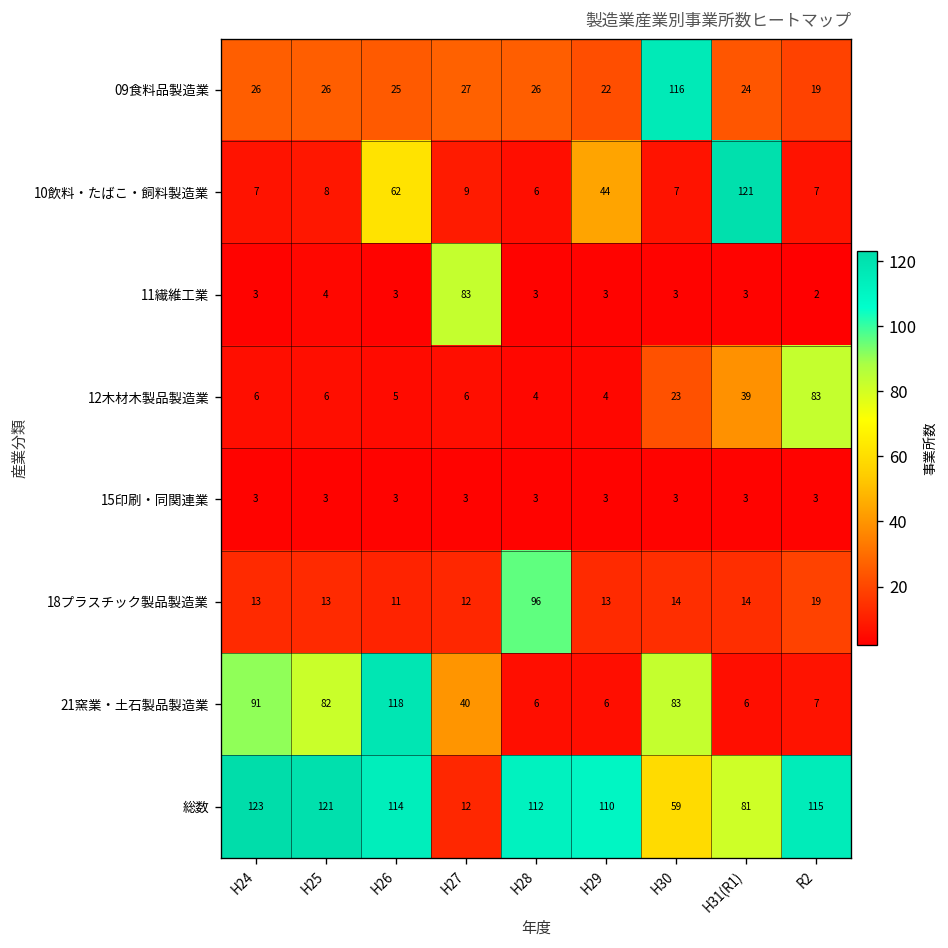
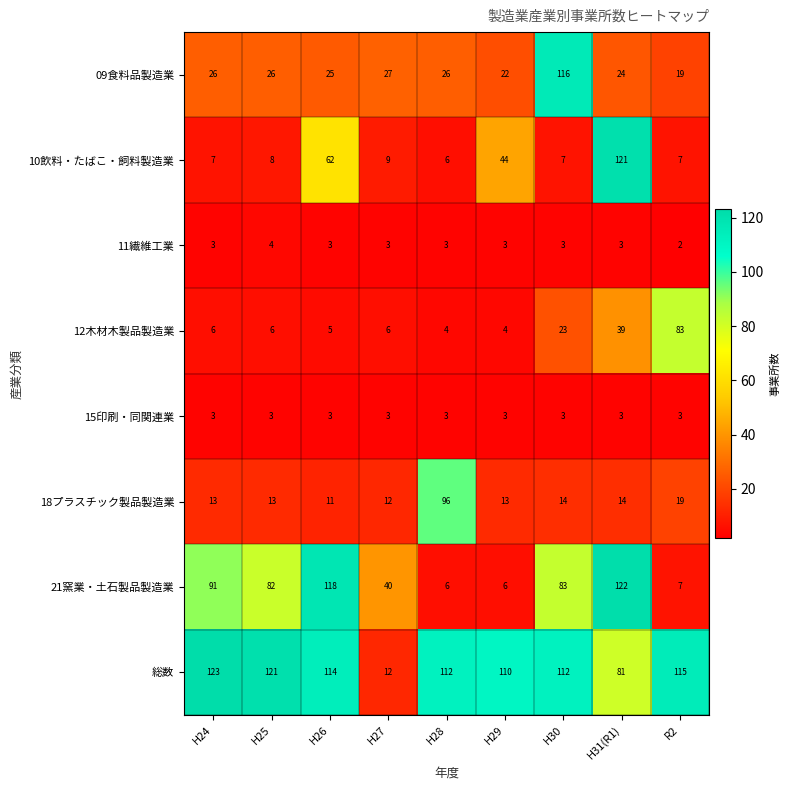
11繊維工業, H27: 83 -> 3
21窯業・土石製品製造業, H31(R1): 6 -> 122
総数, H30: 59 -> 112
